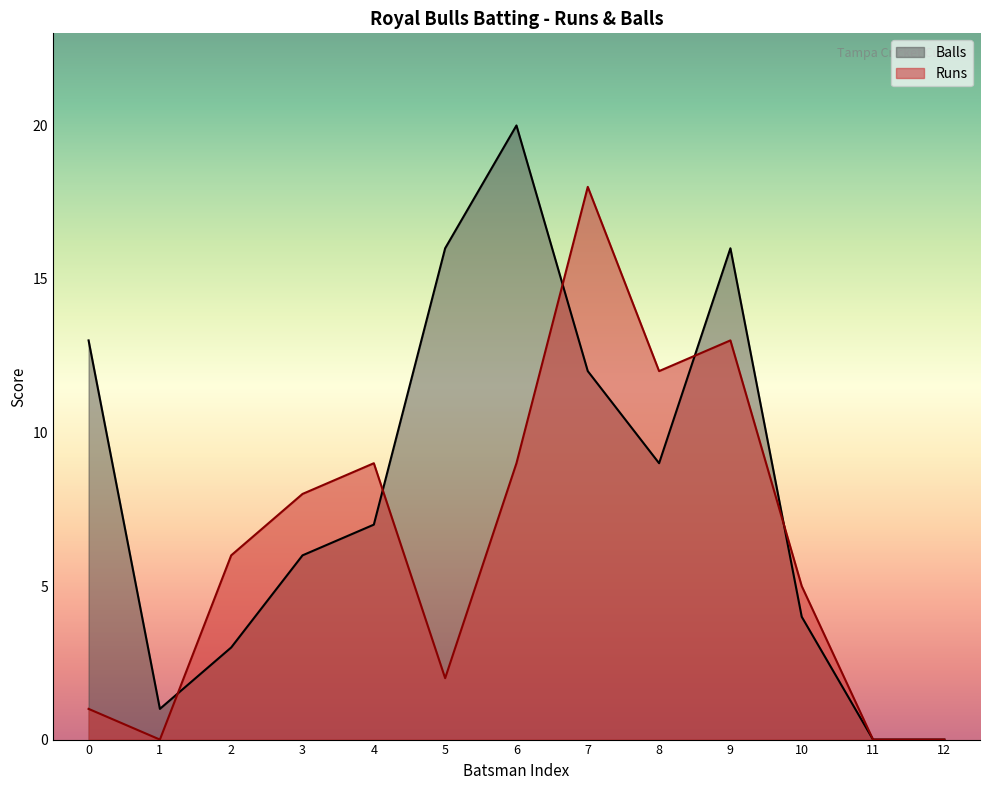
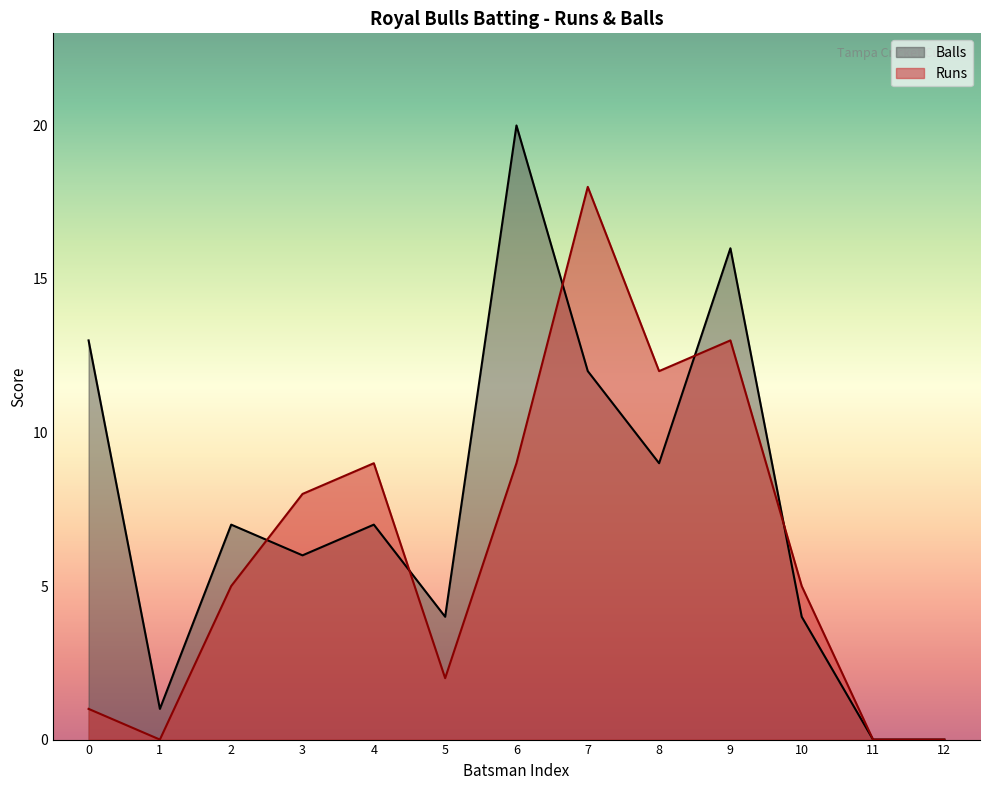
Balls, 2: 3 -> 7
Runs, 2: 6 -> 5
Balls, 5: 16 -> 4
